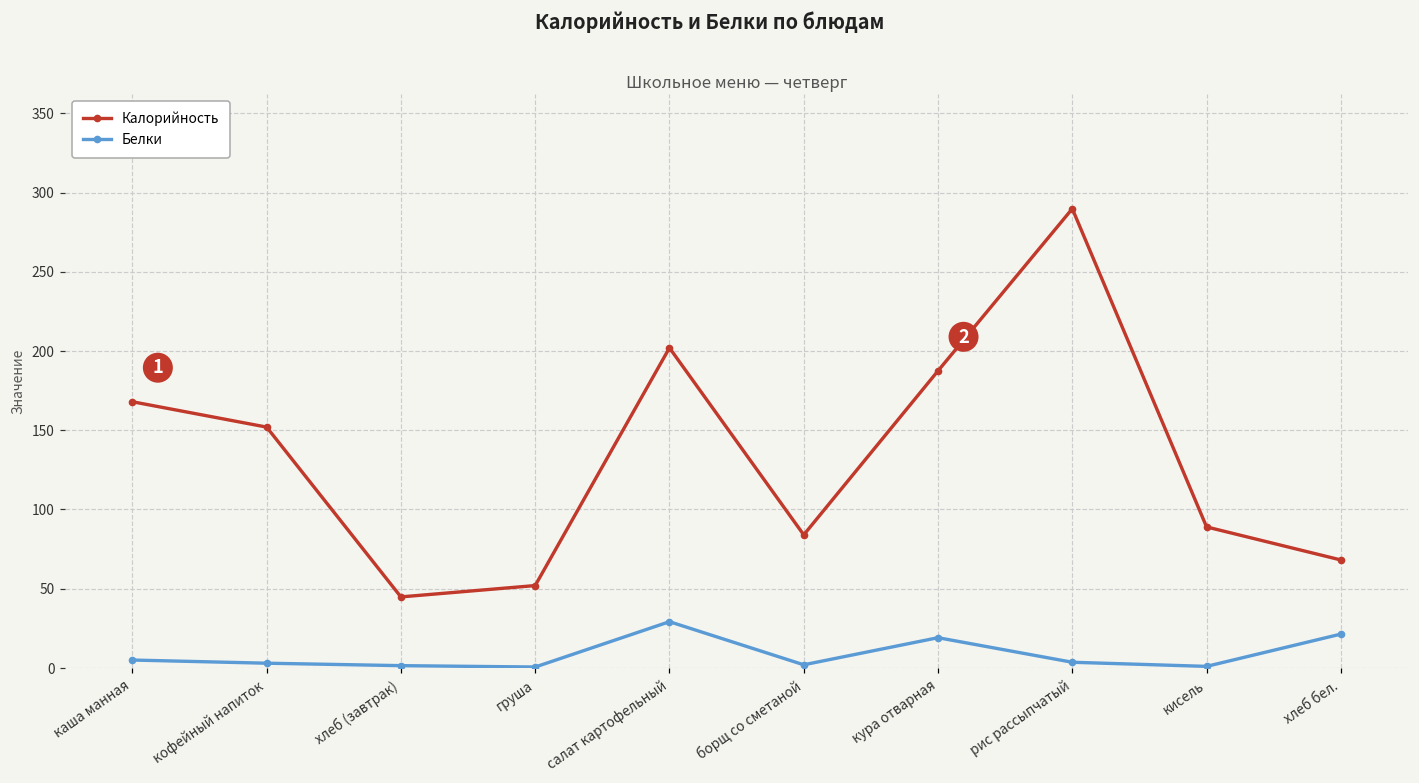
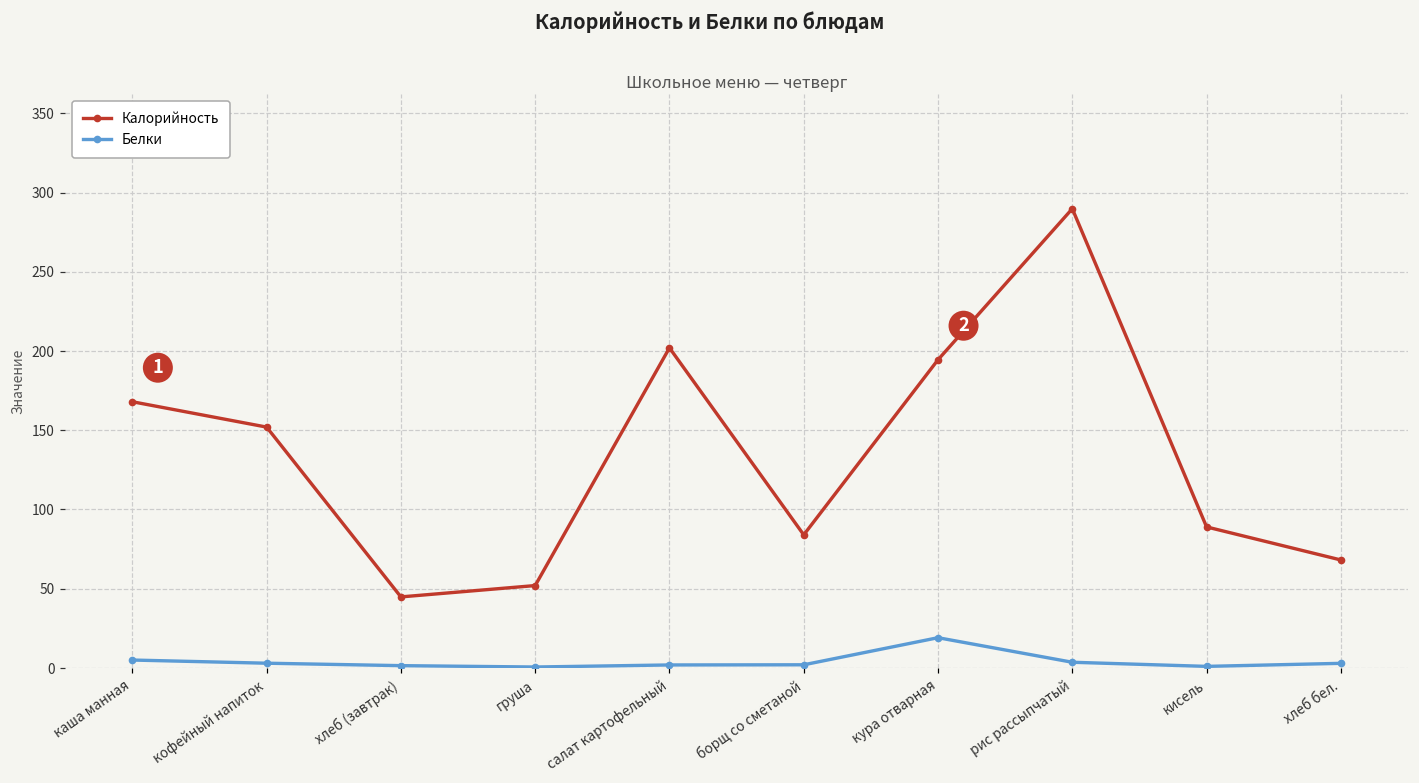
Белки, салат картофельный: 29 -> 2
Калорийность, кура отварная: 188 -> 195
Белки, хлеб бел.: 21 -> 3
